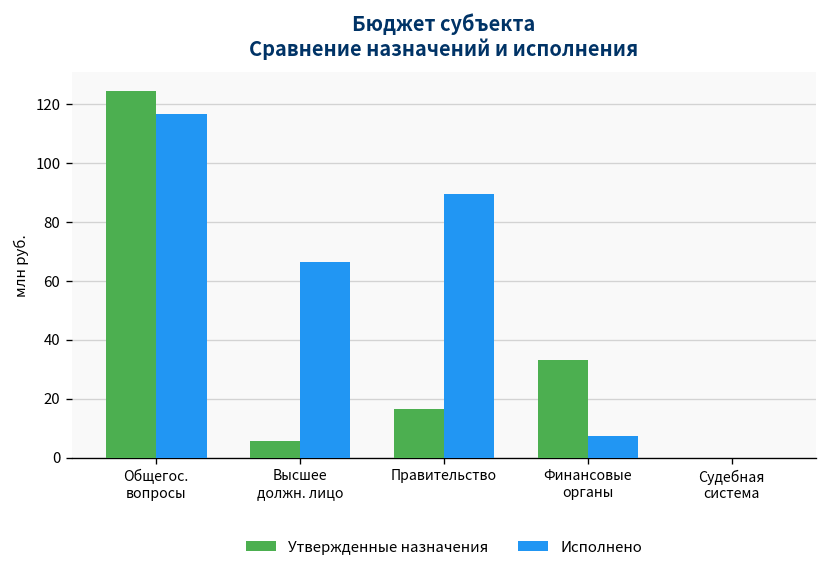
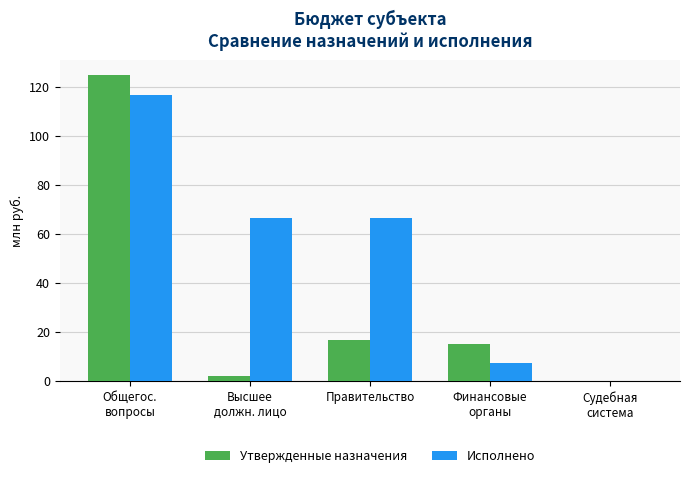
Утвержденные назначения, Высшее должн. лицо: 6 -> 2
Исполнено, Правительство: 90 -> 67
Утвержденные назначения, Финансовые органы: 33 -> 15
